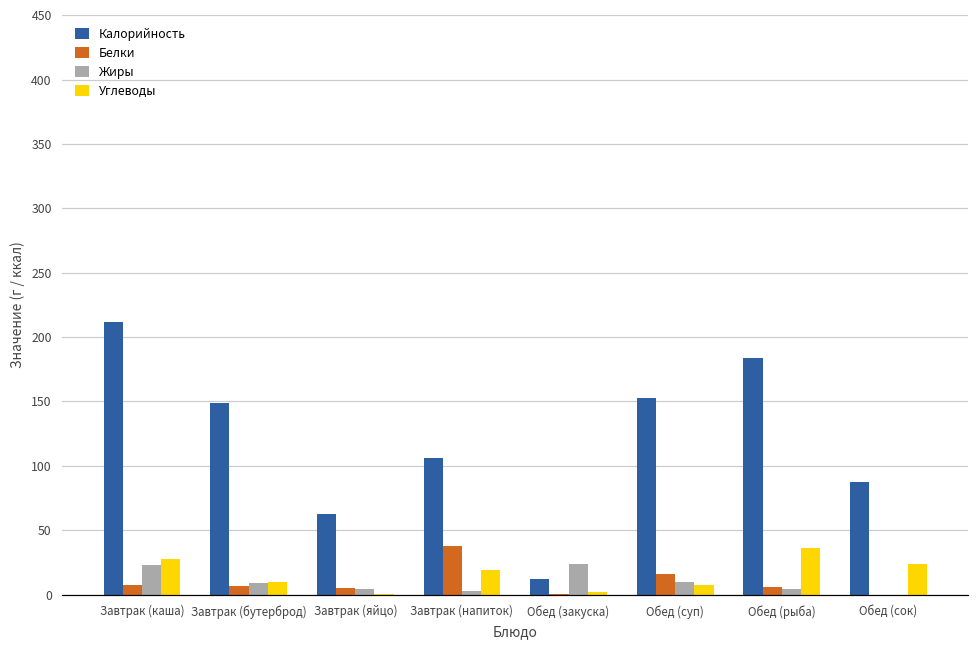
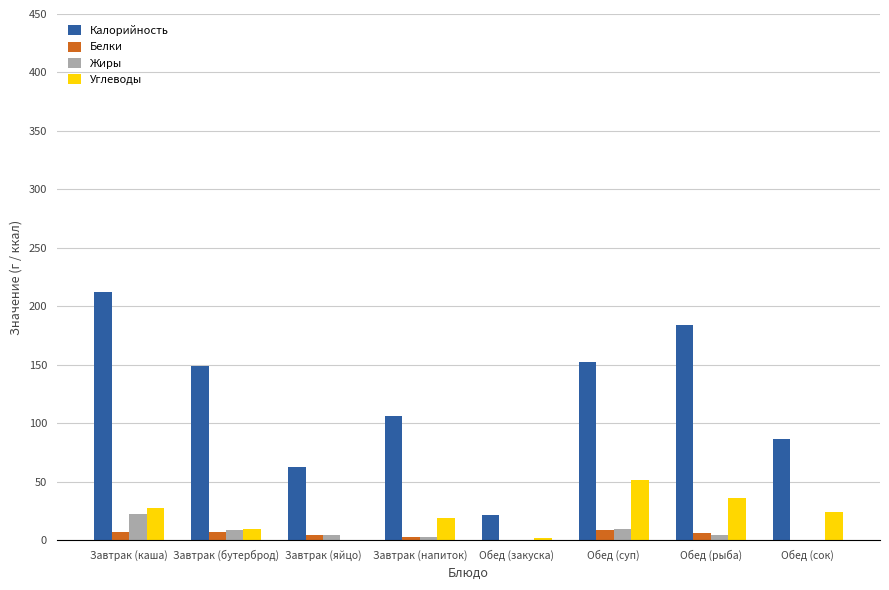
Белки, Завтрак (напиток): 38 -> 3
Калорийность, Обед (закуска): 12 -> 21
Жиры, Обед (закуска): 24 -> 0
Белки, Обед (суп): 16 -> 9
Углеводы, Обед (суп): 8 -> 52
